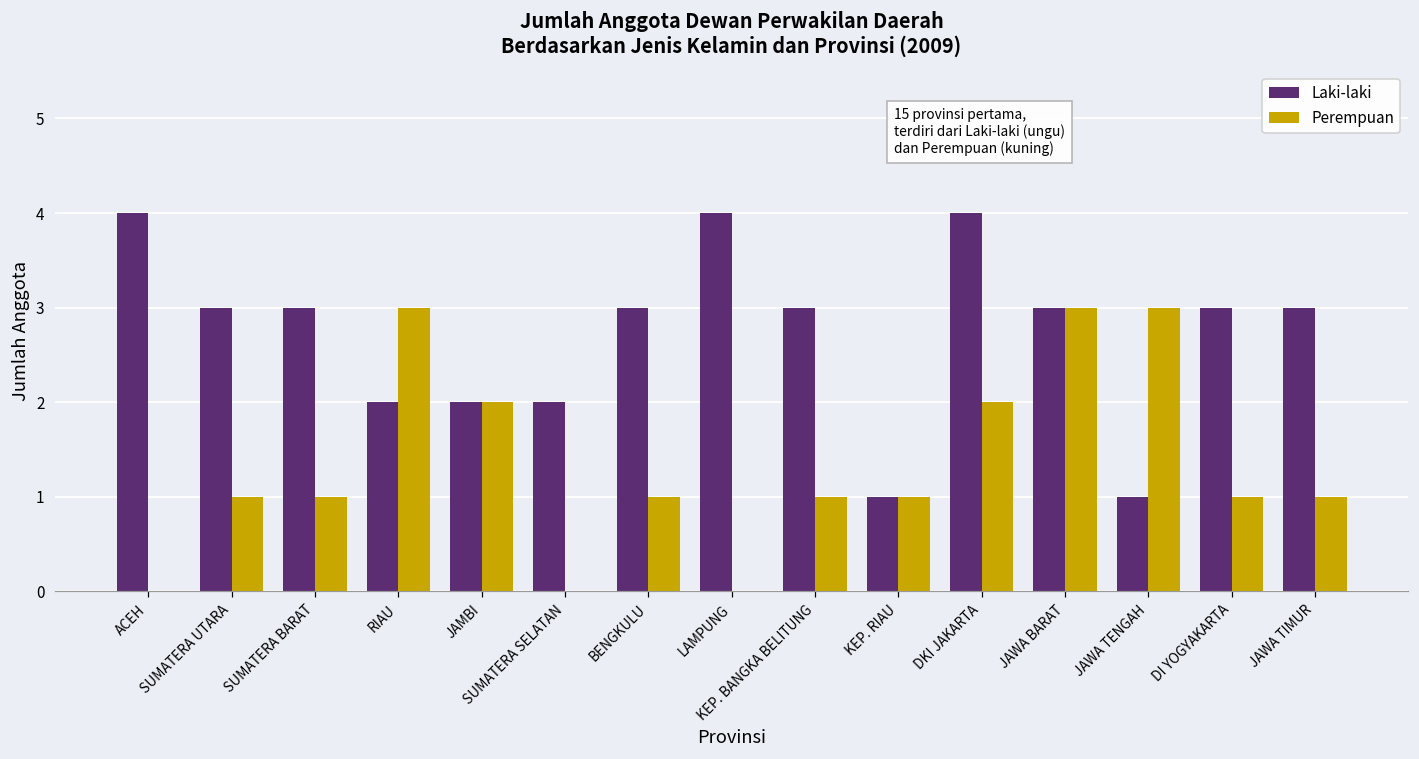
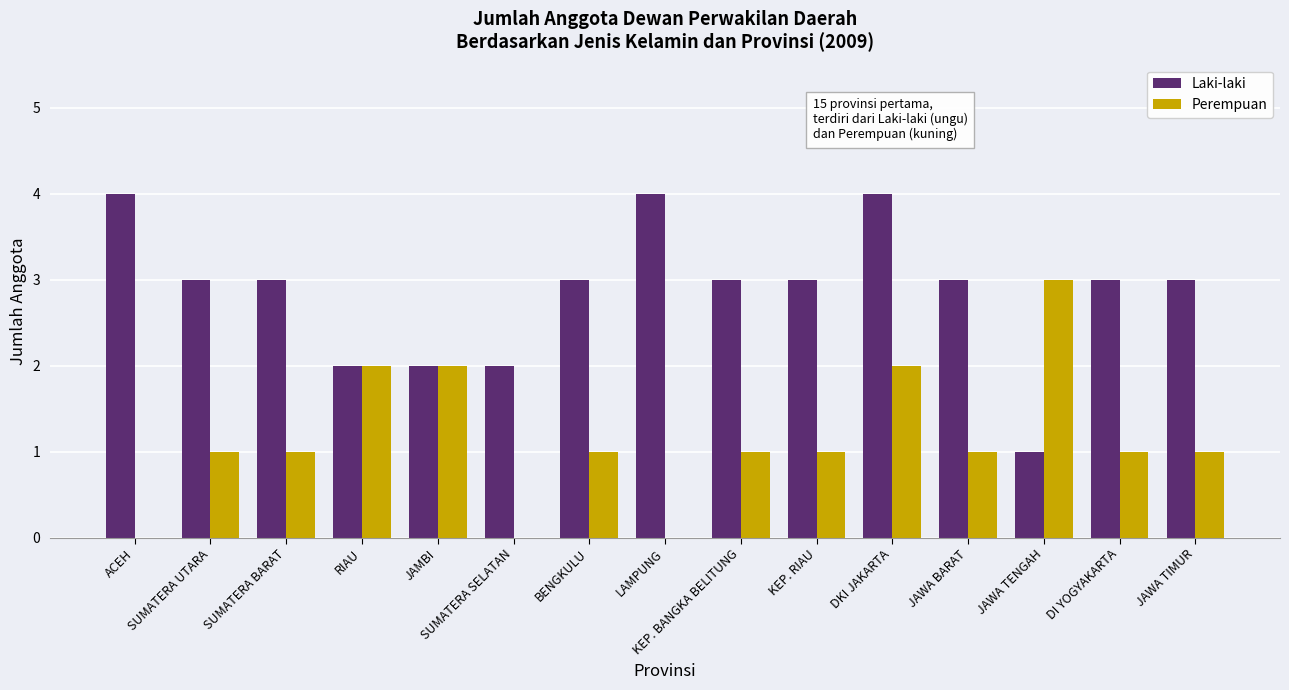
Perempuan, RIAU: 3 -> 2
Laki-laki, KEP. RIAU: 1 -> 3
Perempuan, JAWA BARAT: 3 -> 1
